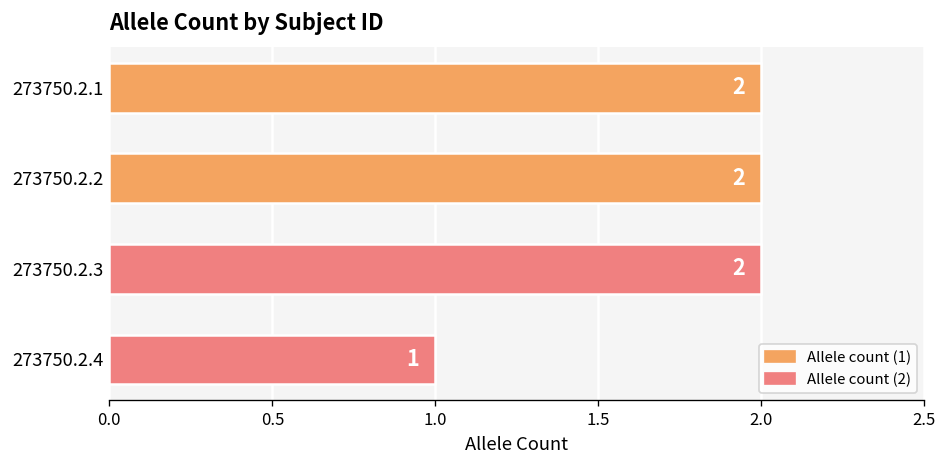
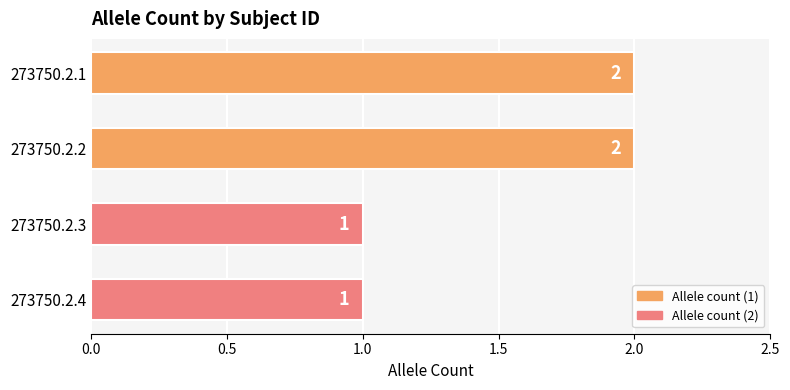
273750.2.3: 2 -> 1
